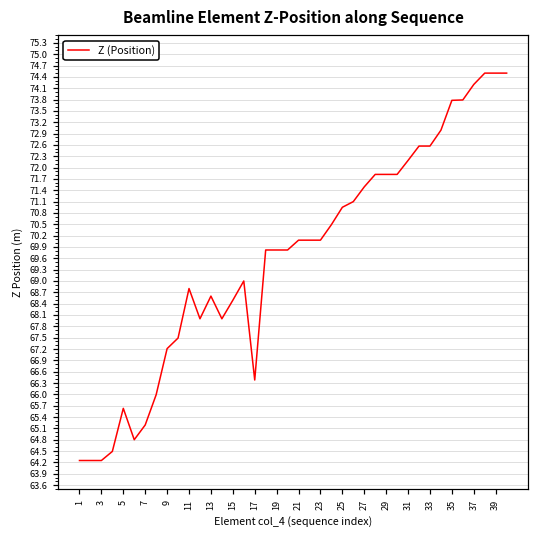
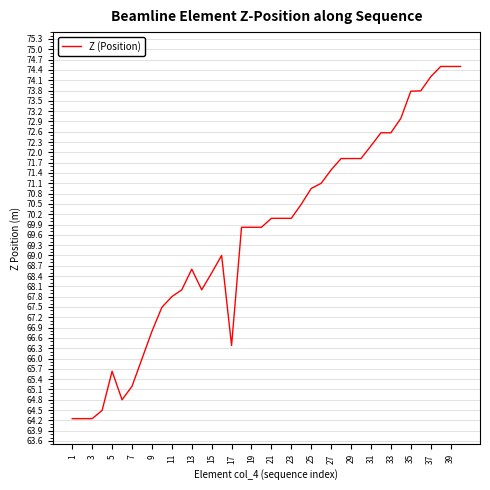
9: 67.2 -> 66.8
11: 68.8 -> 67.8
